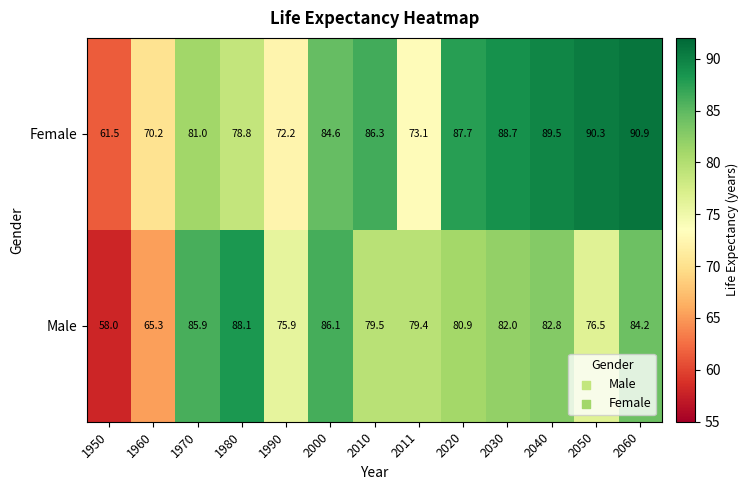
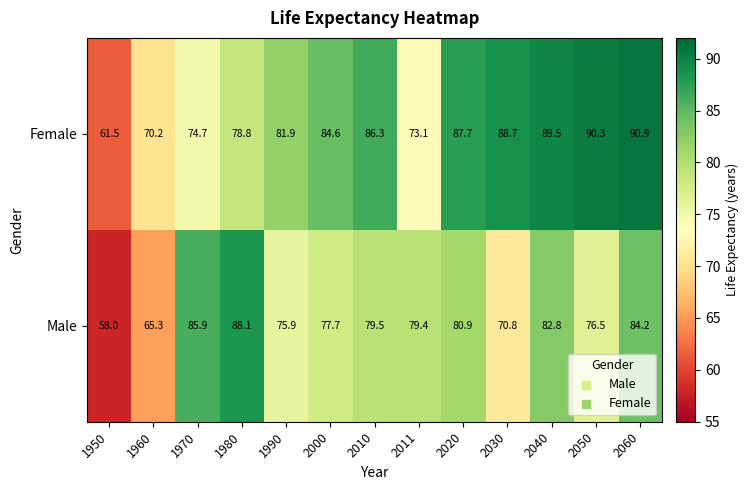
Female, 1970: 81.0 -> 74.7
Female, 1990: 72.2 -> 81.9
Male, 2000: 86.1 -> 77.7
Male, 2030: 82.0 -> 70.8
